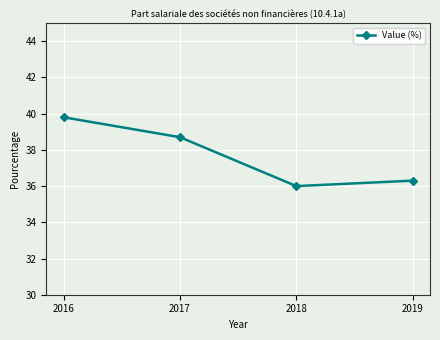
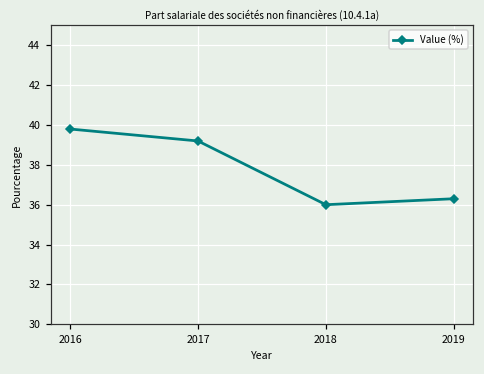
2017: 38.7 -> 39.2
